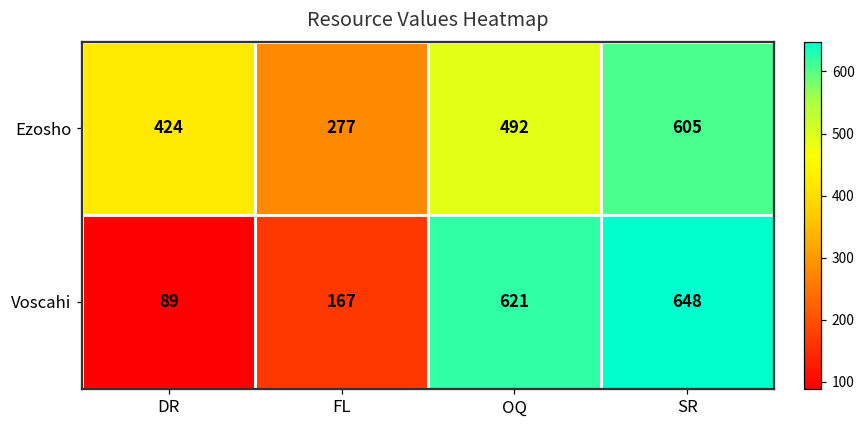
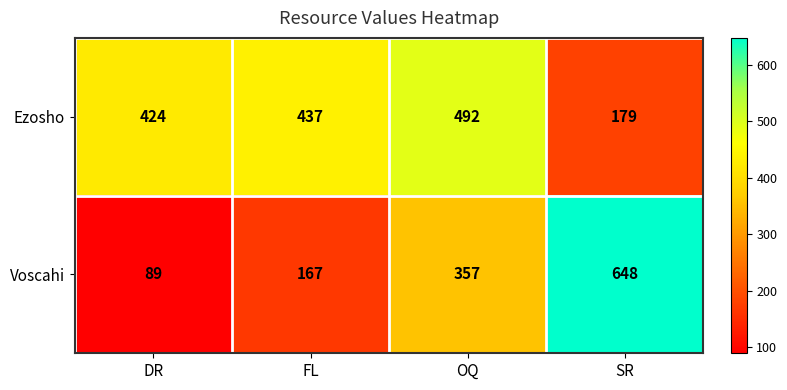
Ezosho, FL: 277 -> 437
Ezosho, SR: 605 -> 179
Voscahi, OQ: 621 -> 357
